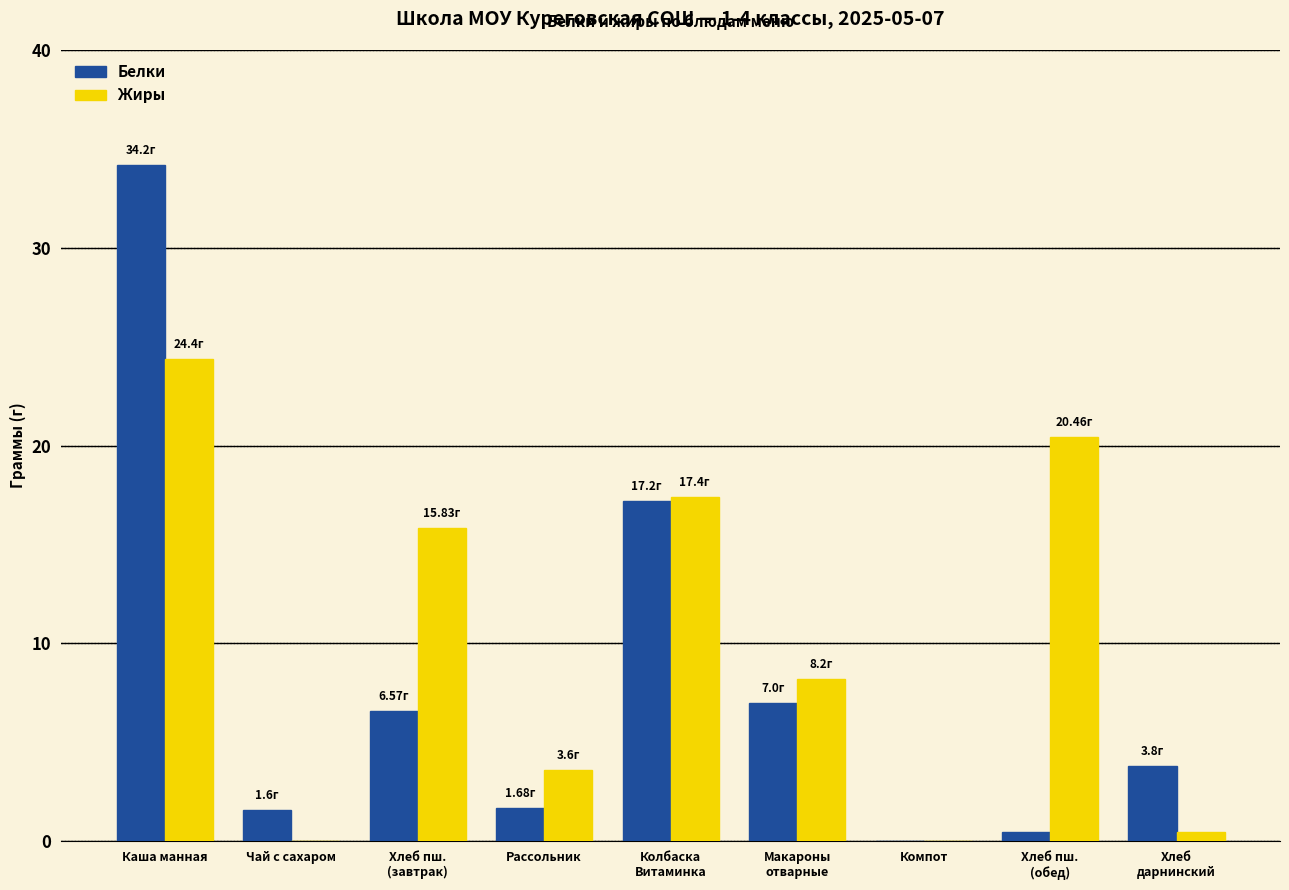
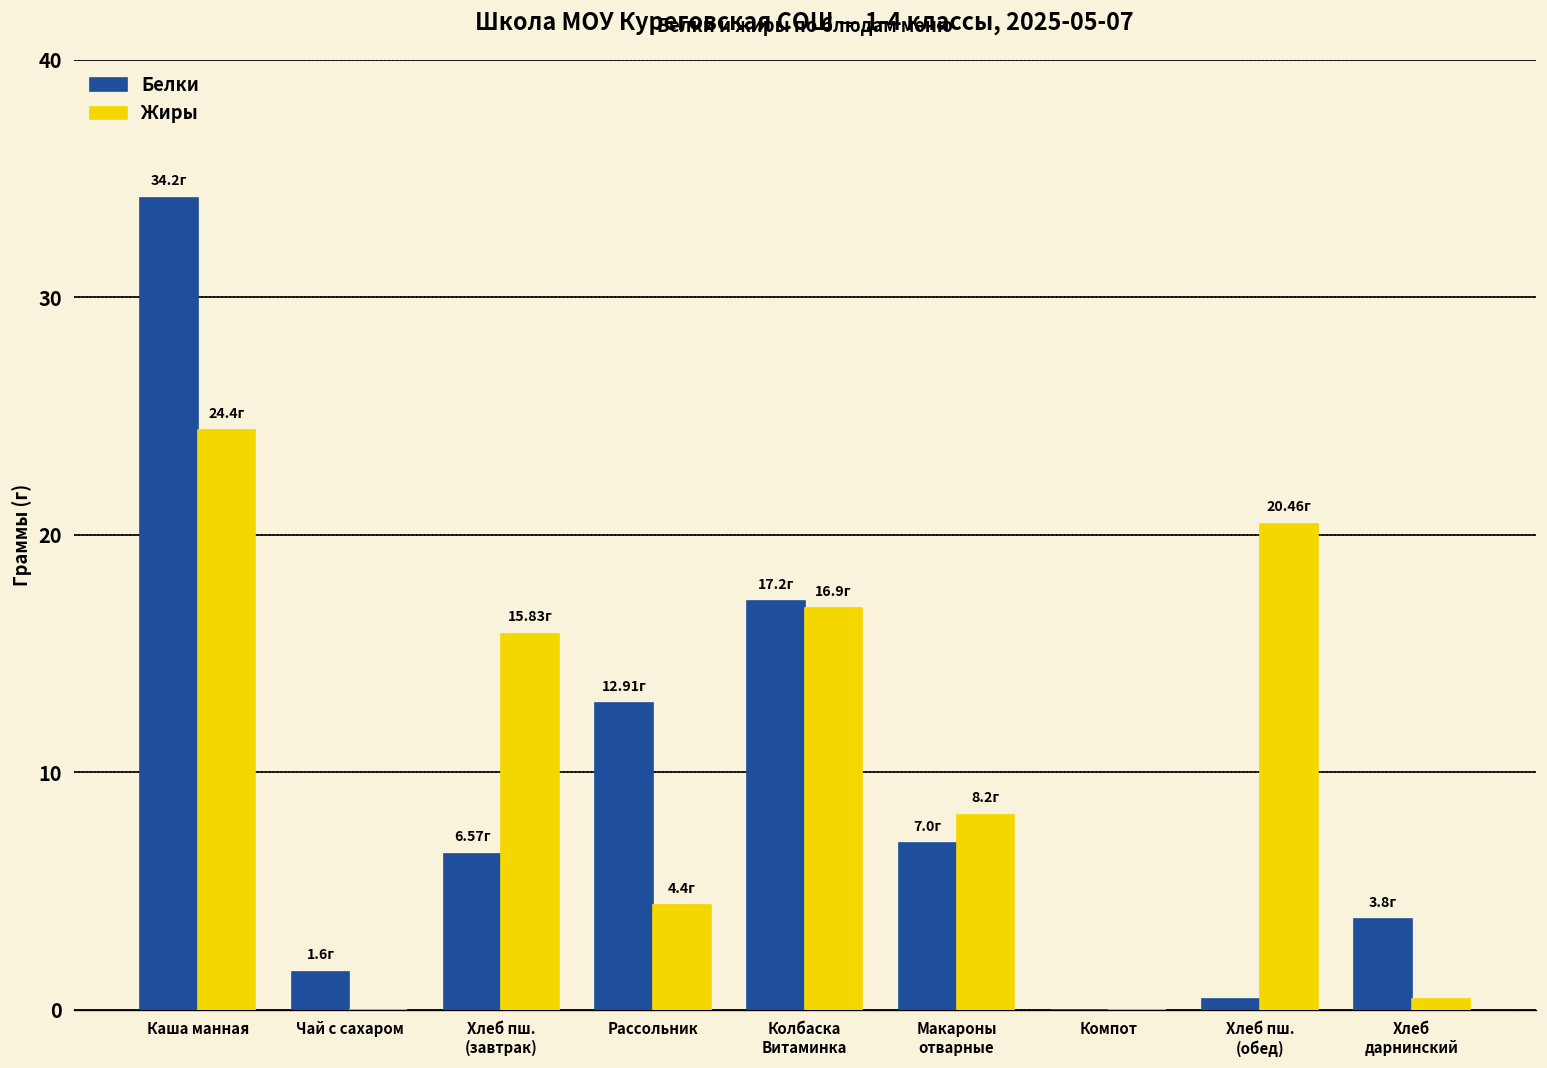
Белки, Рассольник: 1.68г -> 12.91г
Жиры, Рассольник: 3.6г -> 4.4г
Жиры, Колбаска Витаминка: 17.4г -> 16.9г
